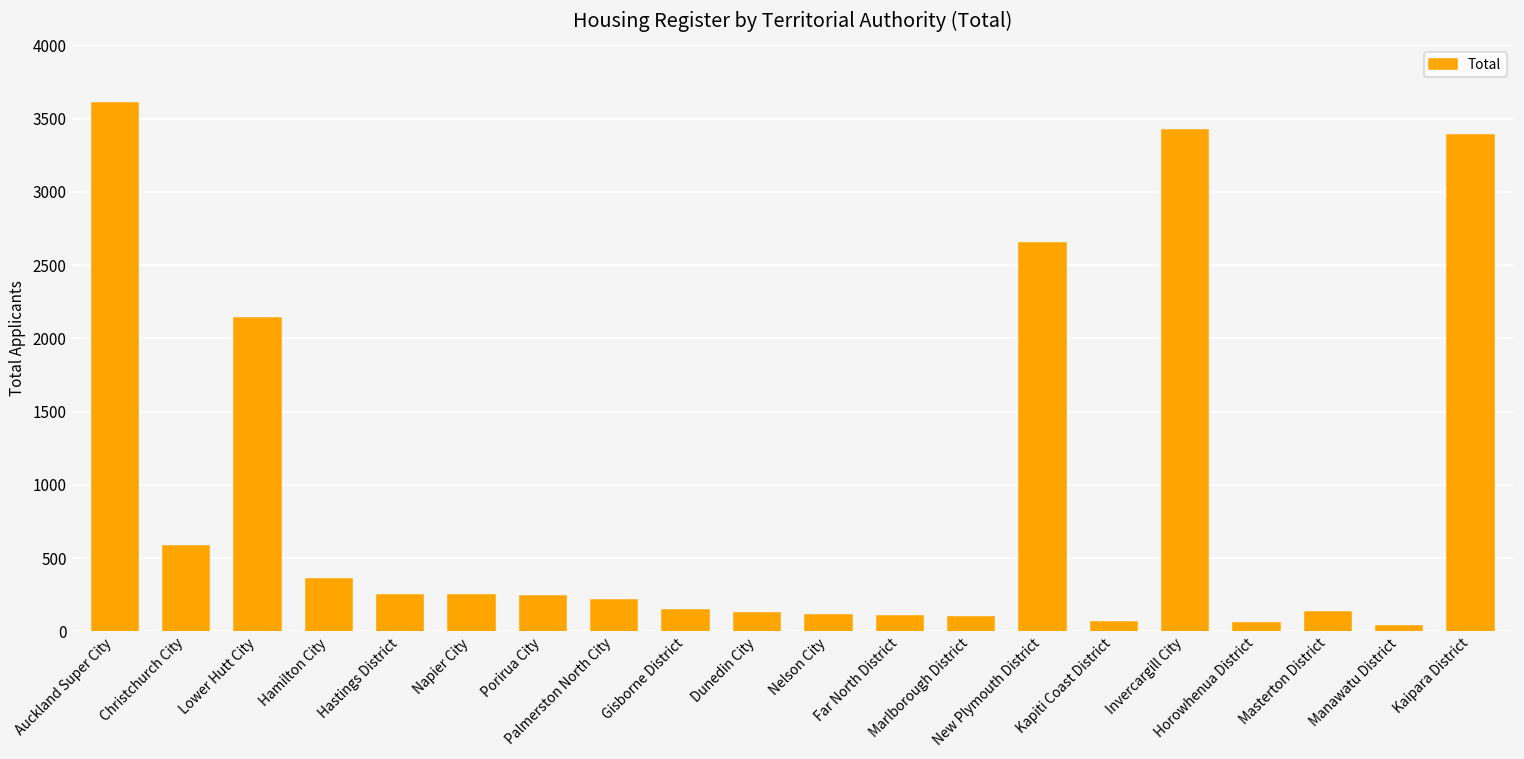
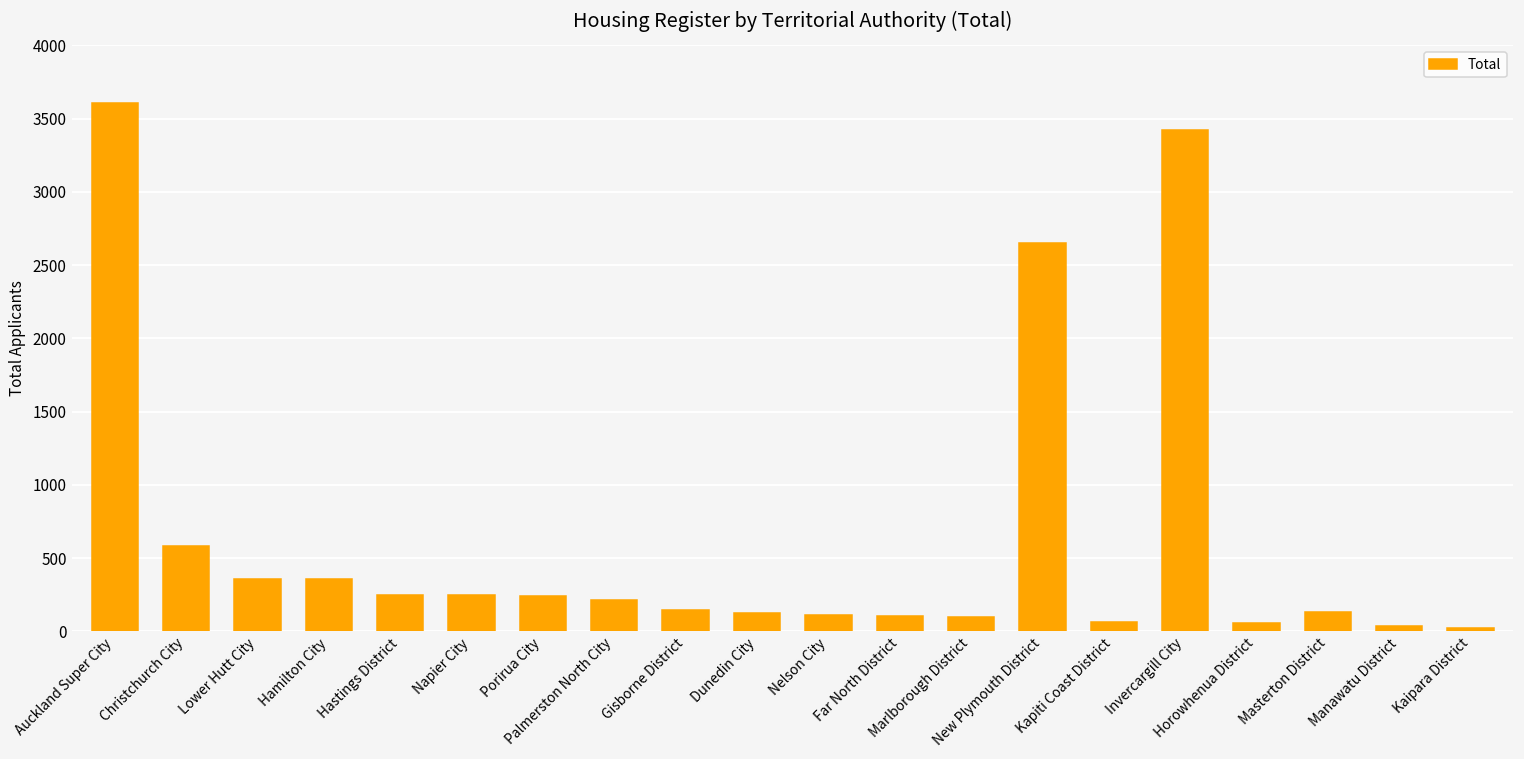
Lower Hutt City: 2140 -> 360
Kaipara District: 3390 -> 20
